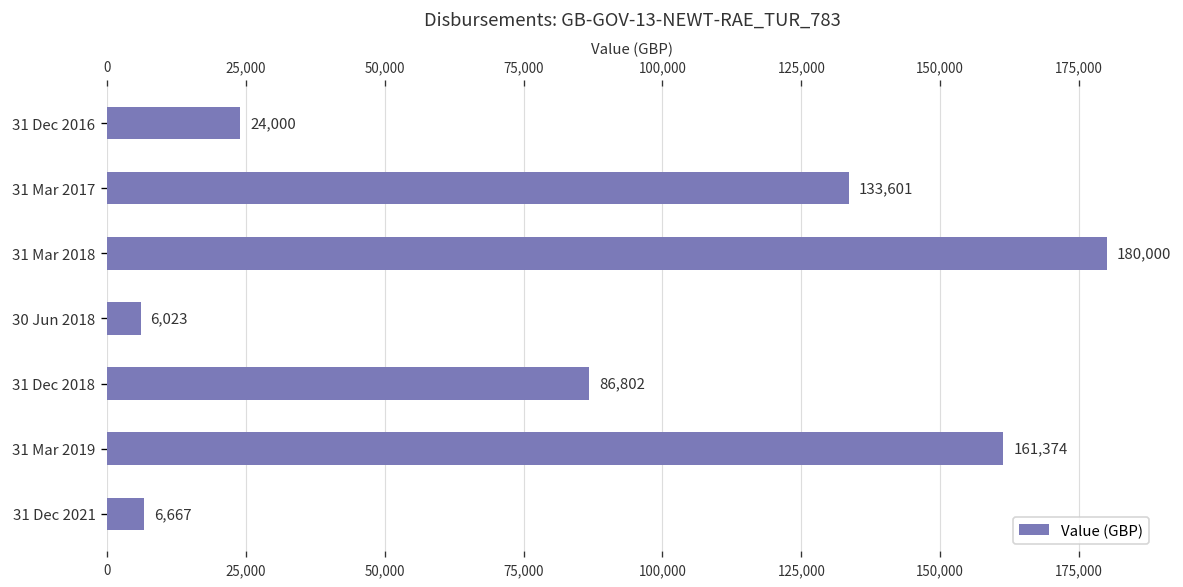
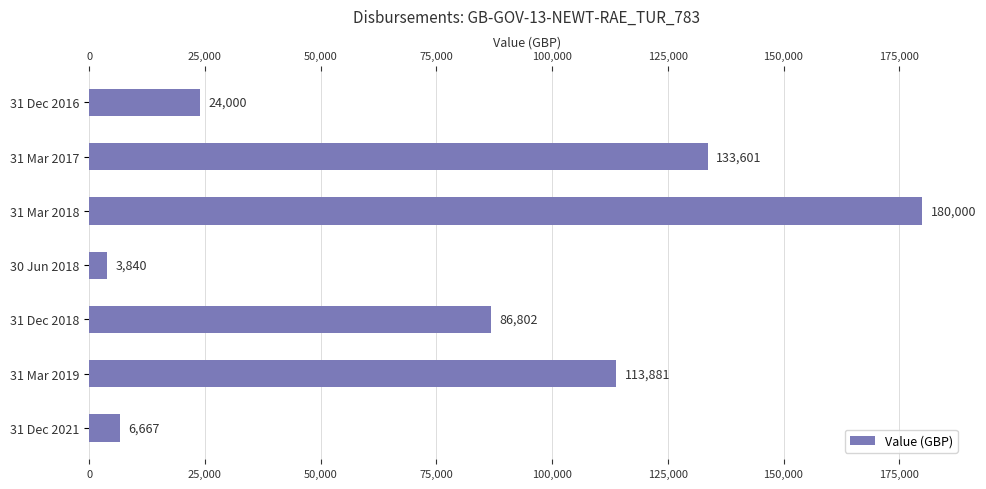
30 Jun 2018: 6,023 -> 3,840
31 Mar 2019: 161,374 -> 113,881
